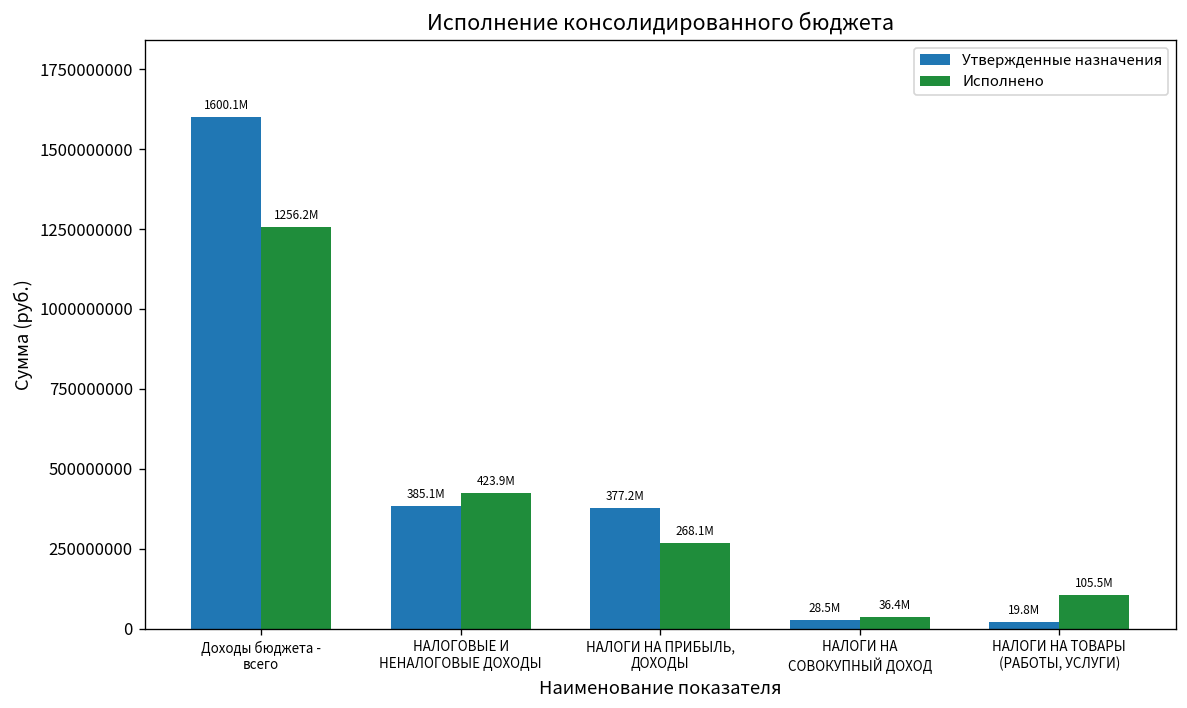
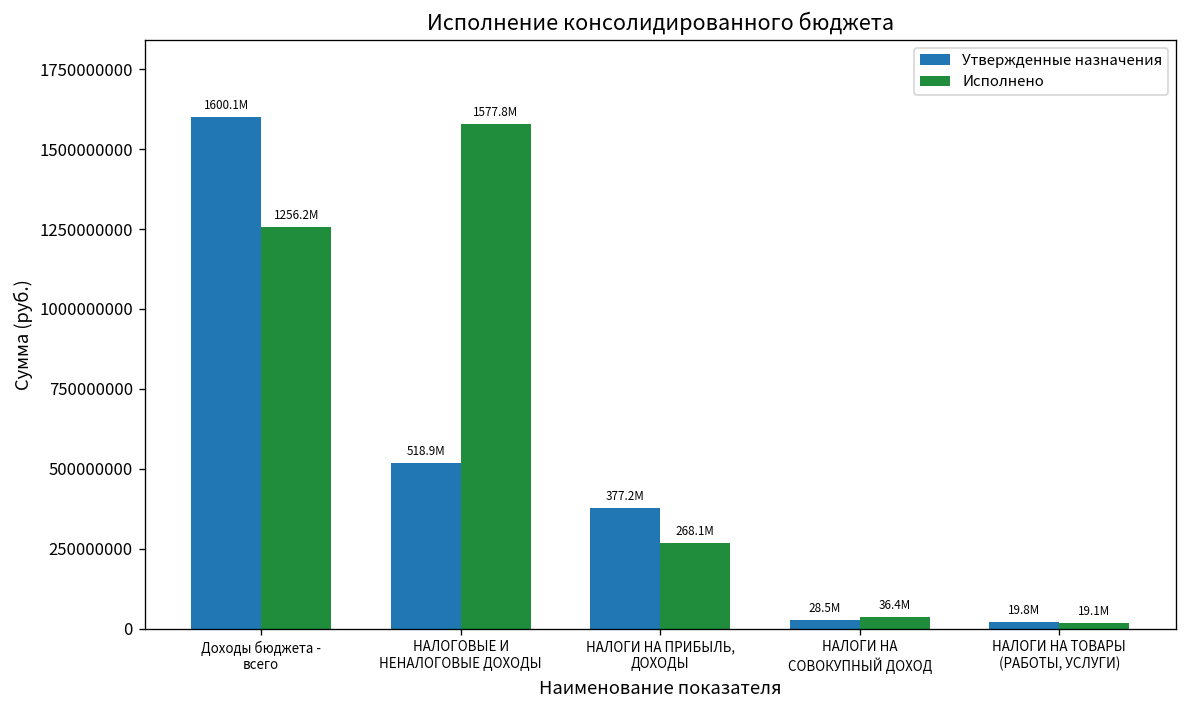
Утвержденные назначения, НАЛОГОВЫЕ И НЕНАЛОГОВЫЕ ДОХОДЫ: 385.1M -> 518.9M
Исполнено, НАЛОГОВЫЕ И НЕНАЛОГОВЫЕ ДОХОДЫ: 423.9M -> 1577.8M
Исполнено, НАЛОГИ НА ТОВАРЫ (РАБОТЫ, УСЛУГИ): 105.5M -> 19.1M
